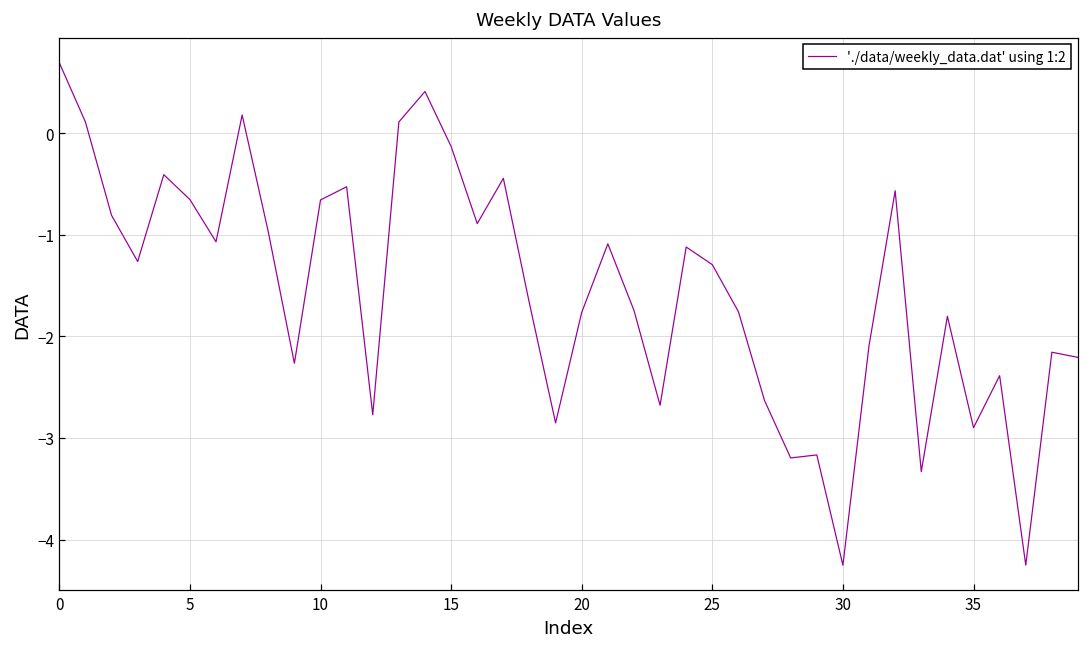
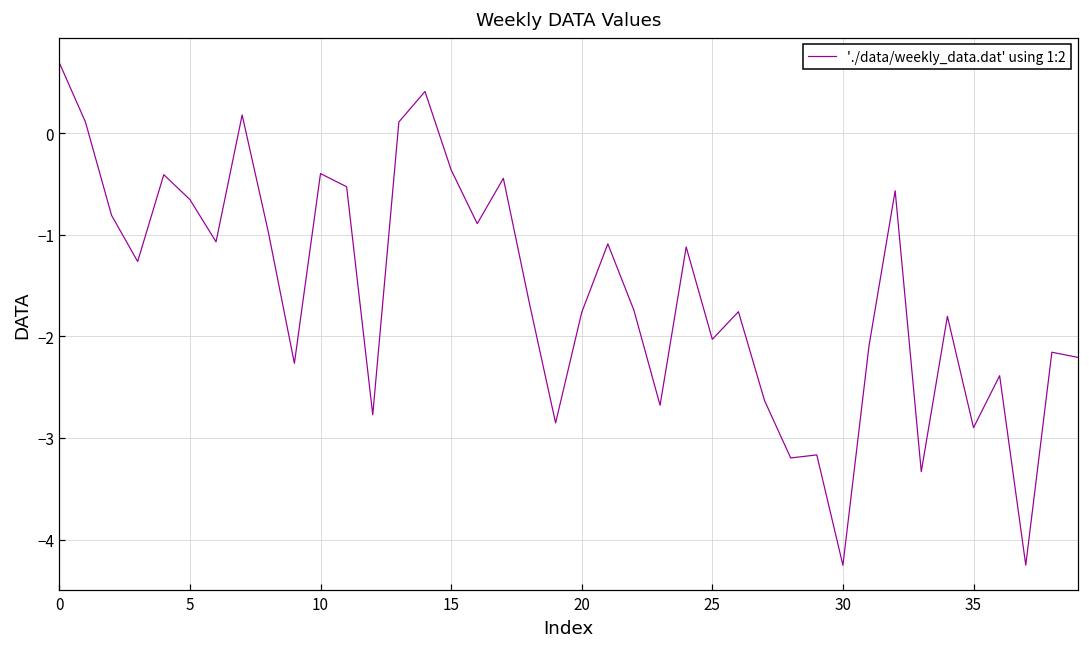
10: -0.7 -> -0.4
15: -0.1 -> -0.4
25: -1.3 -> -2.0
